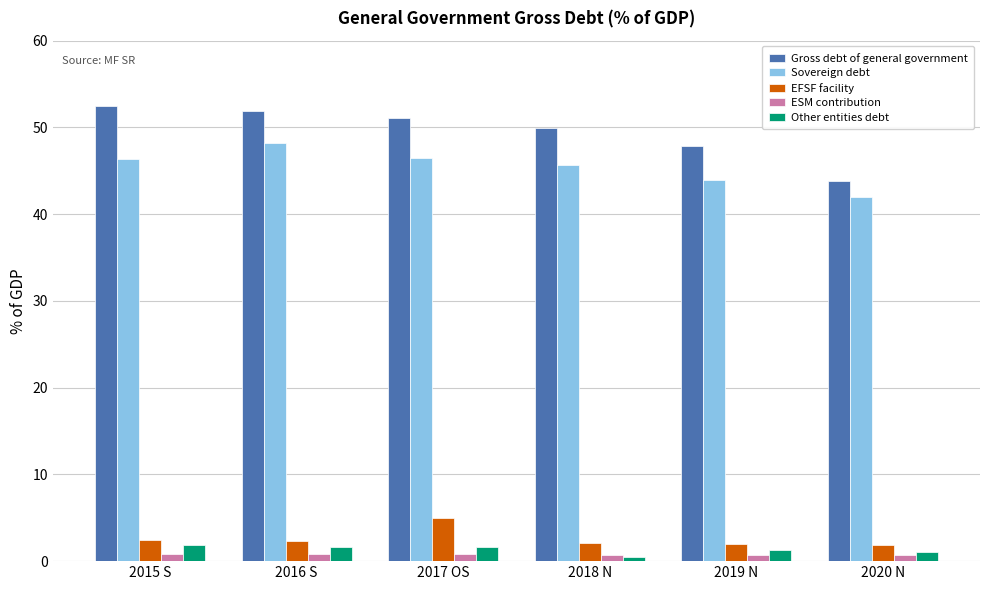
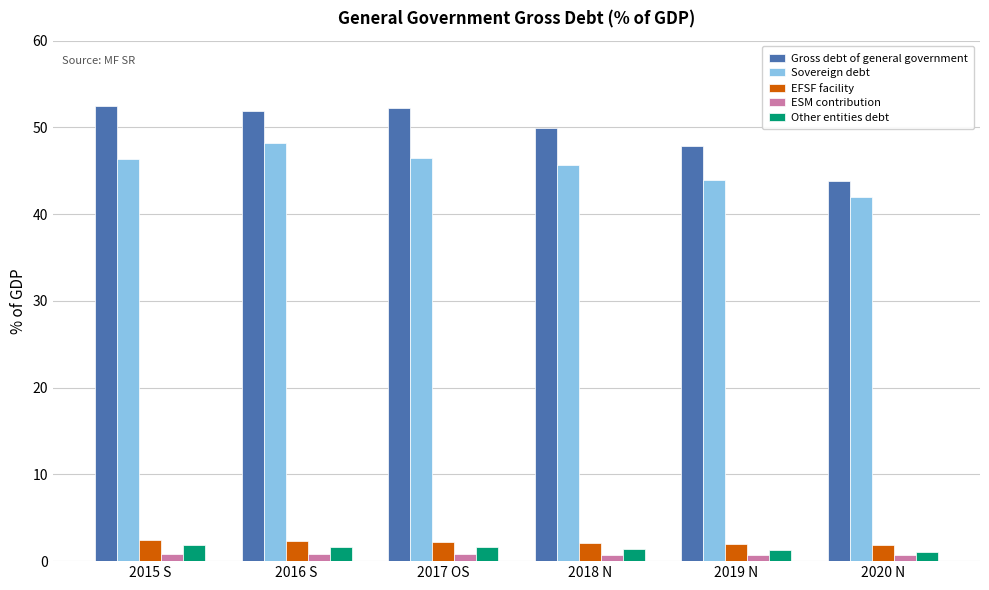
Gross debt of general government, 2017 OS: 51 -> 52
EFSF facility, 2017 OS: 5 -> 2
Other entities debt, 2018 N: 0 -> 1
